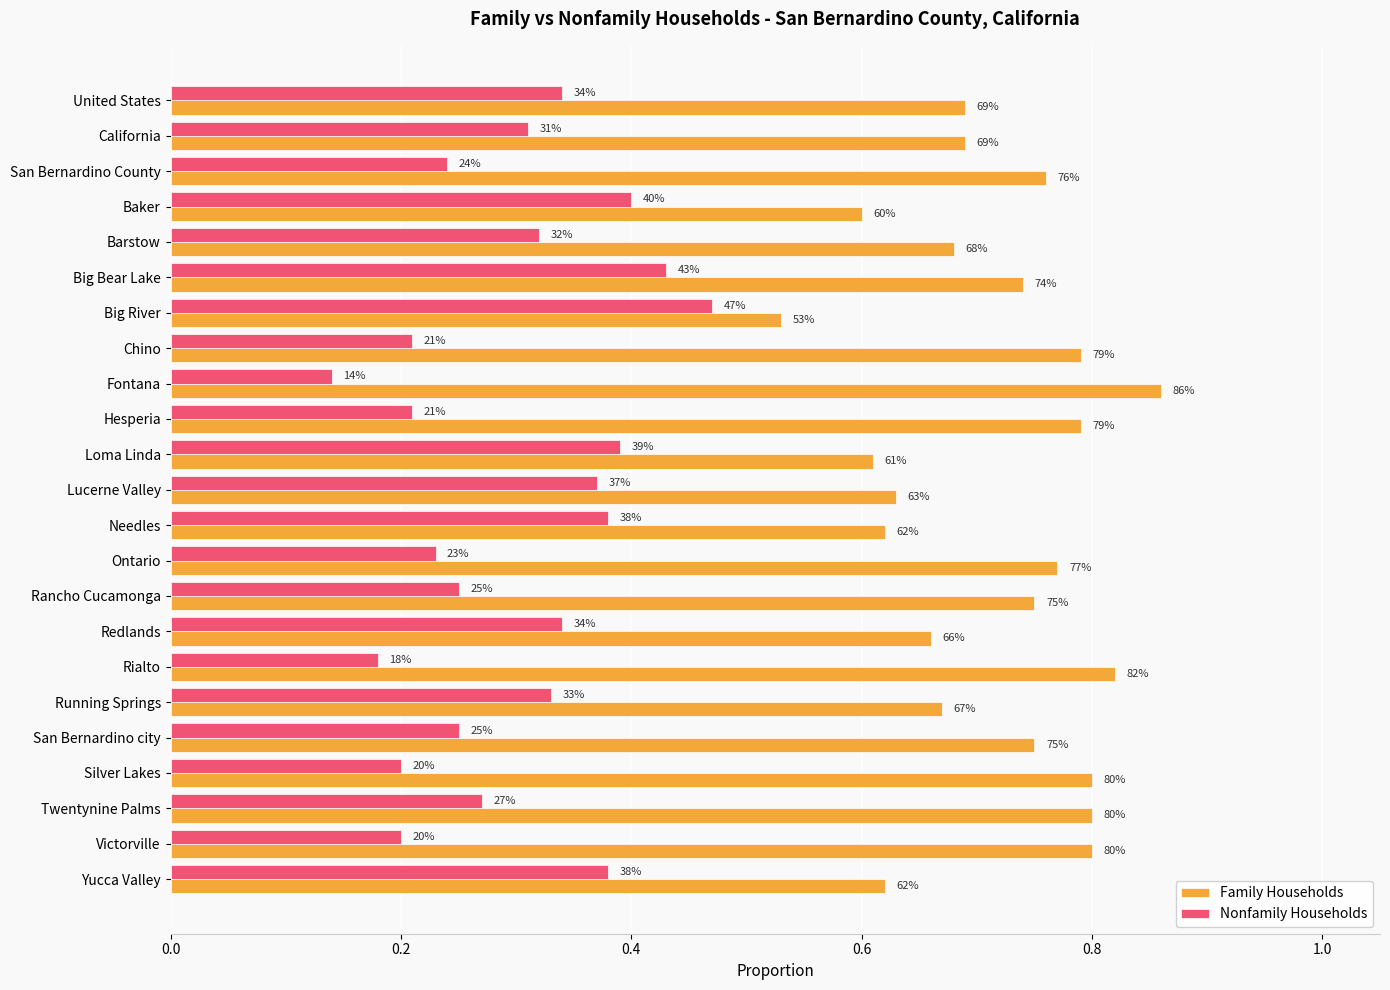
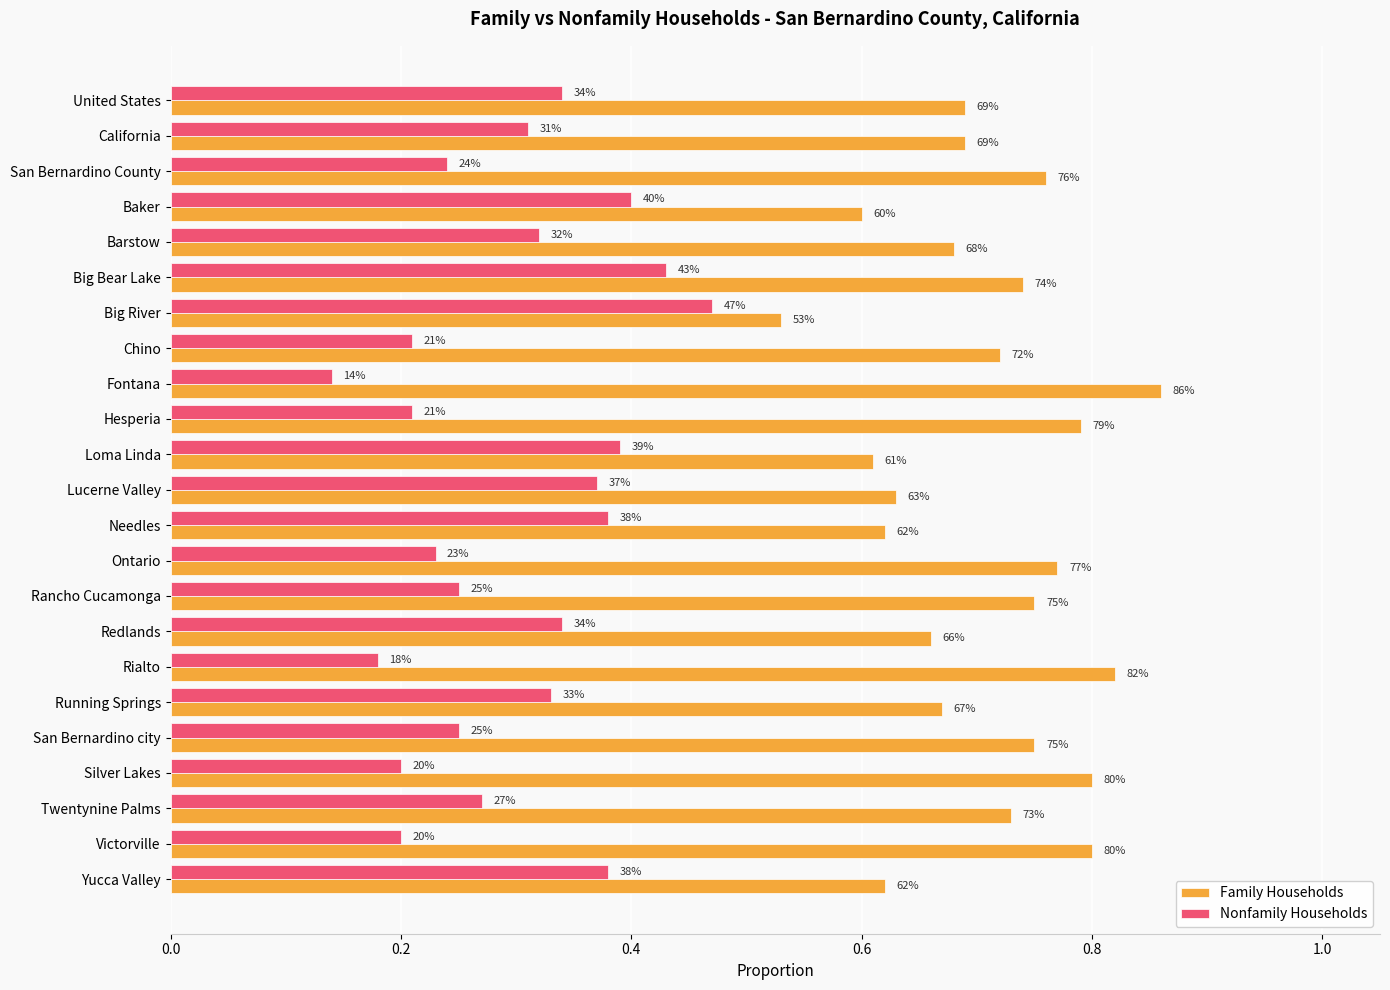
Family Households, Chino: 79% -> 72%
Family Households, Twentynine Palms: 80% -> 73%
